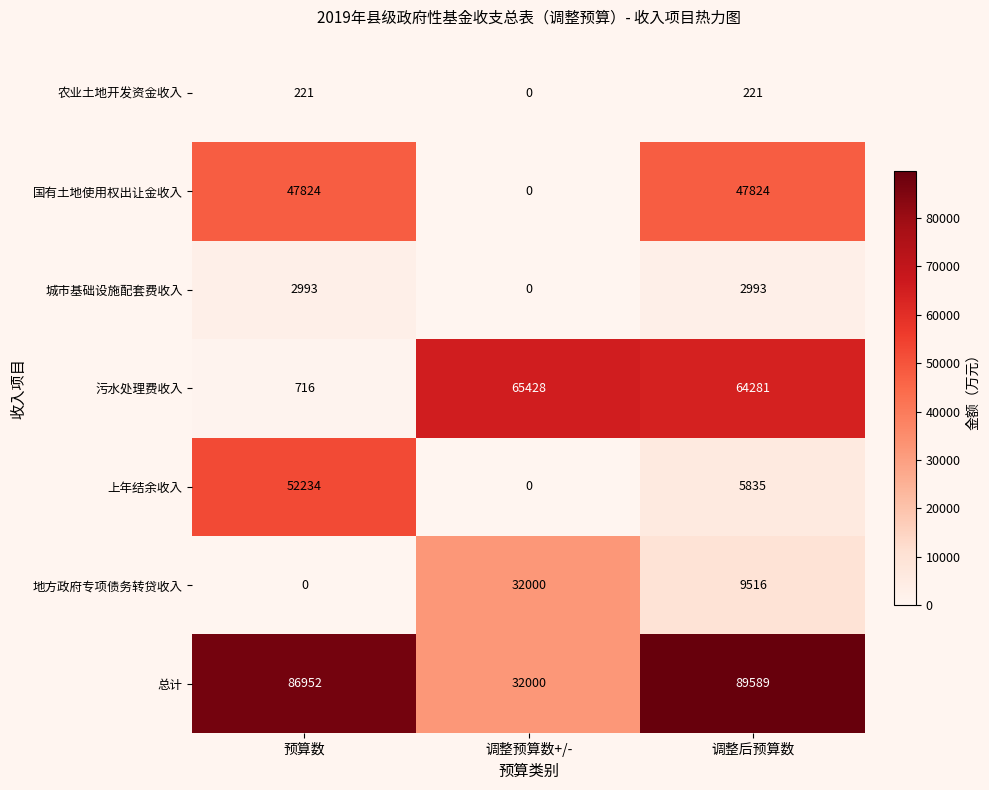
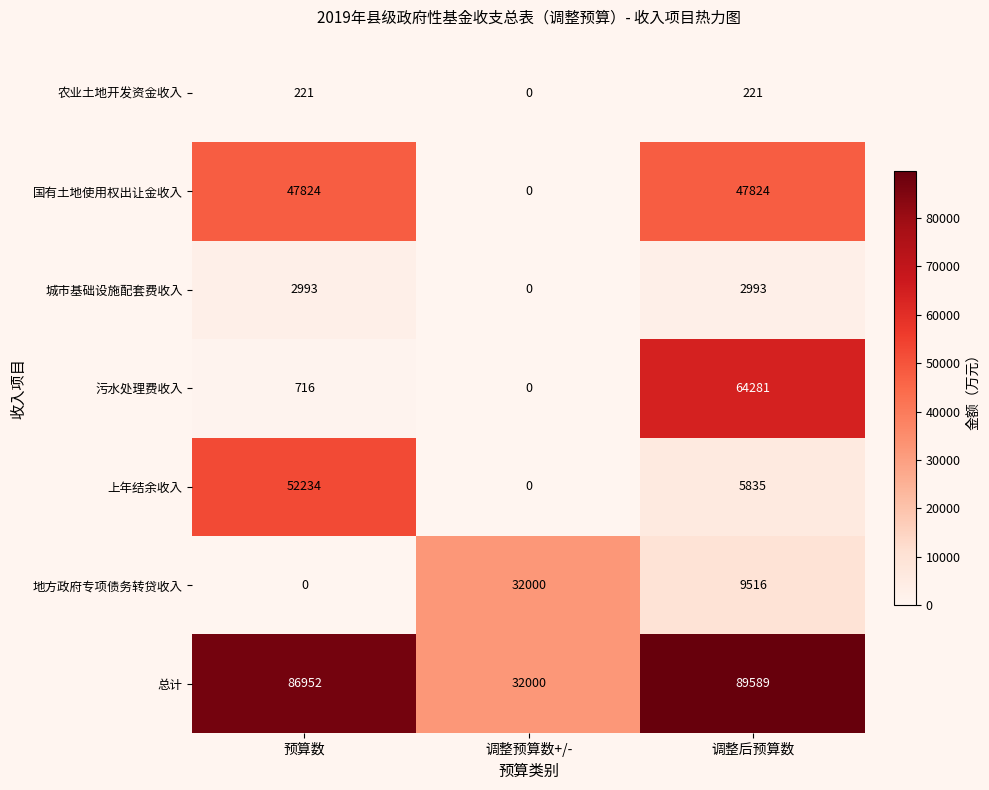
污水处理费收入, 调整预算数+/-: 65428 -> 0
